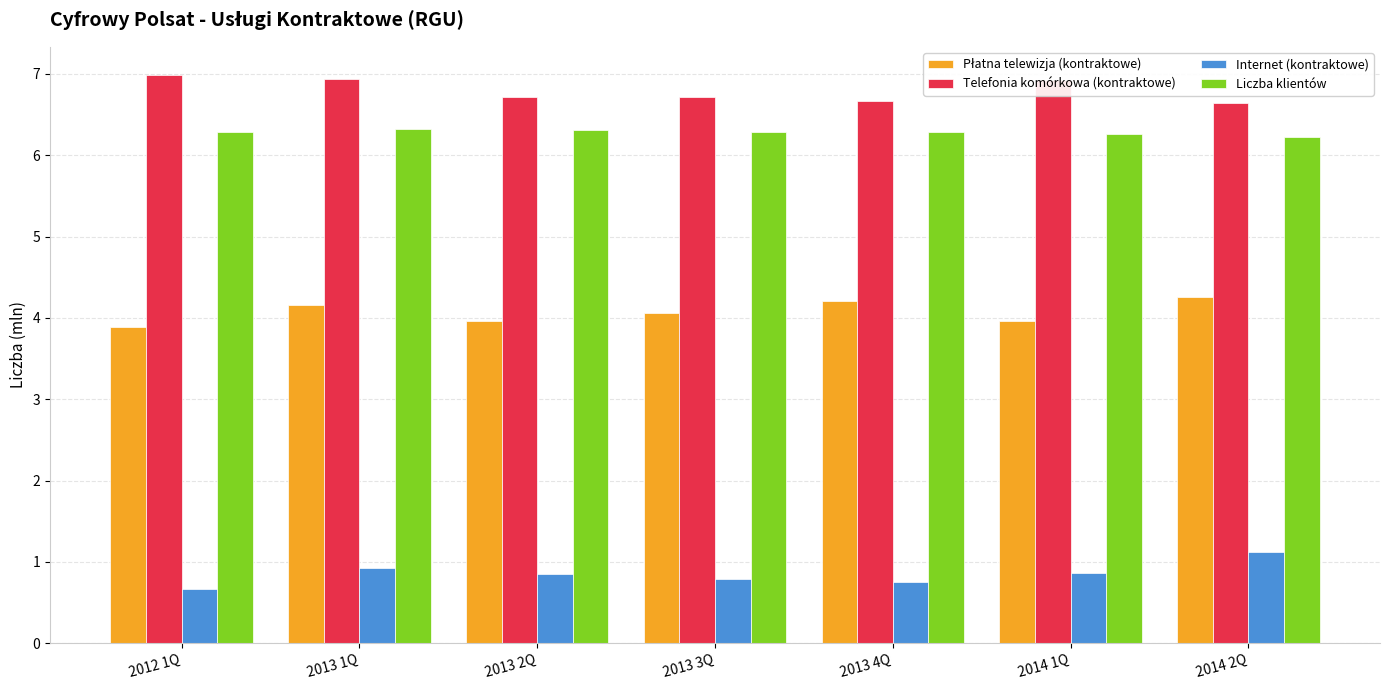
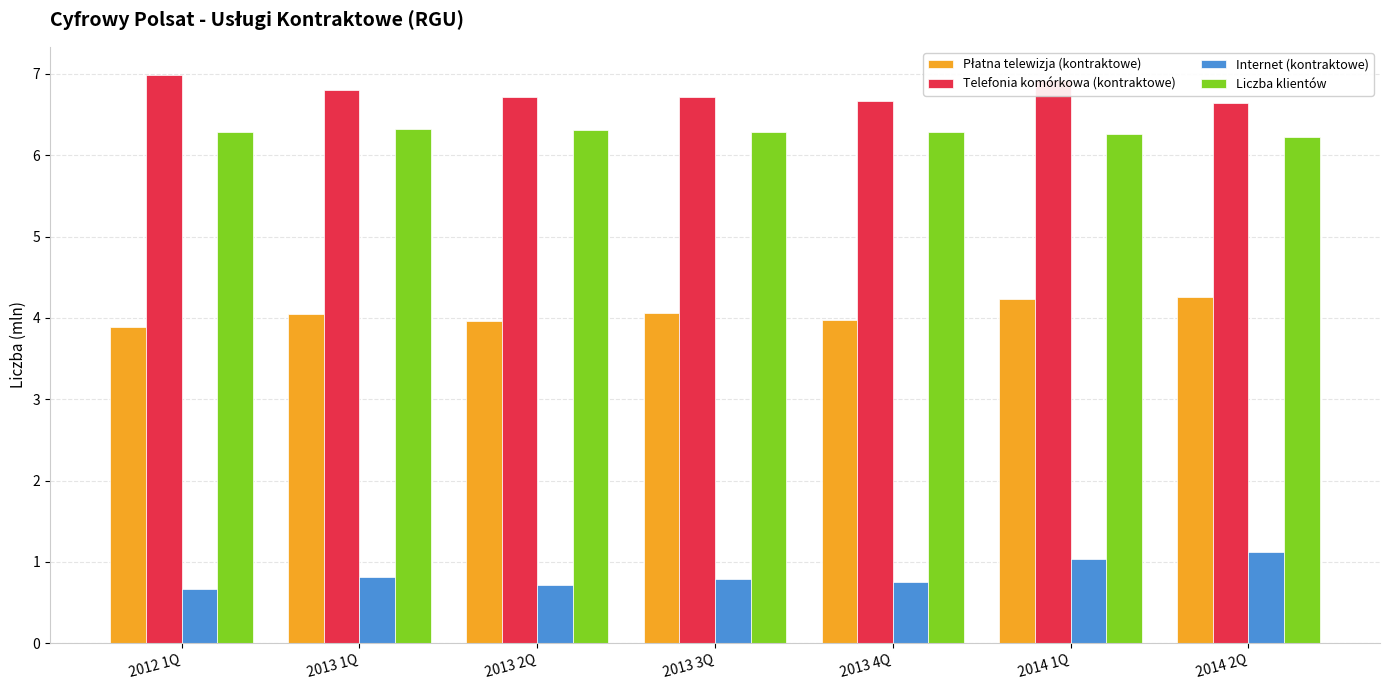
Płatna telewizja (kontraktowe), 2013 1Q: 4.2 -> 4.0
Telefonia komórkowa (kontraktowe), 2013 1Q: 6.9 -> 6.8
Internet (kontraktowe), 2013 1Q: 0.9 -> 0.8
Internet (kontraktowe), 2013 2Q: 0.9 -> 0.7
Płatna telewizja (kontraktowe), 2013 4Q: 4.2 -> 4.0
Płatna telewizja (kontraktowe), 2014 1Q: 4.0 -> 4.2
Internet (kontraktowe), 2014 1Q: 0.9 -> 1.0
